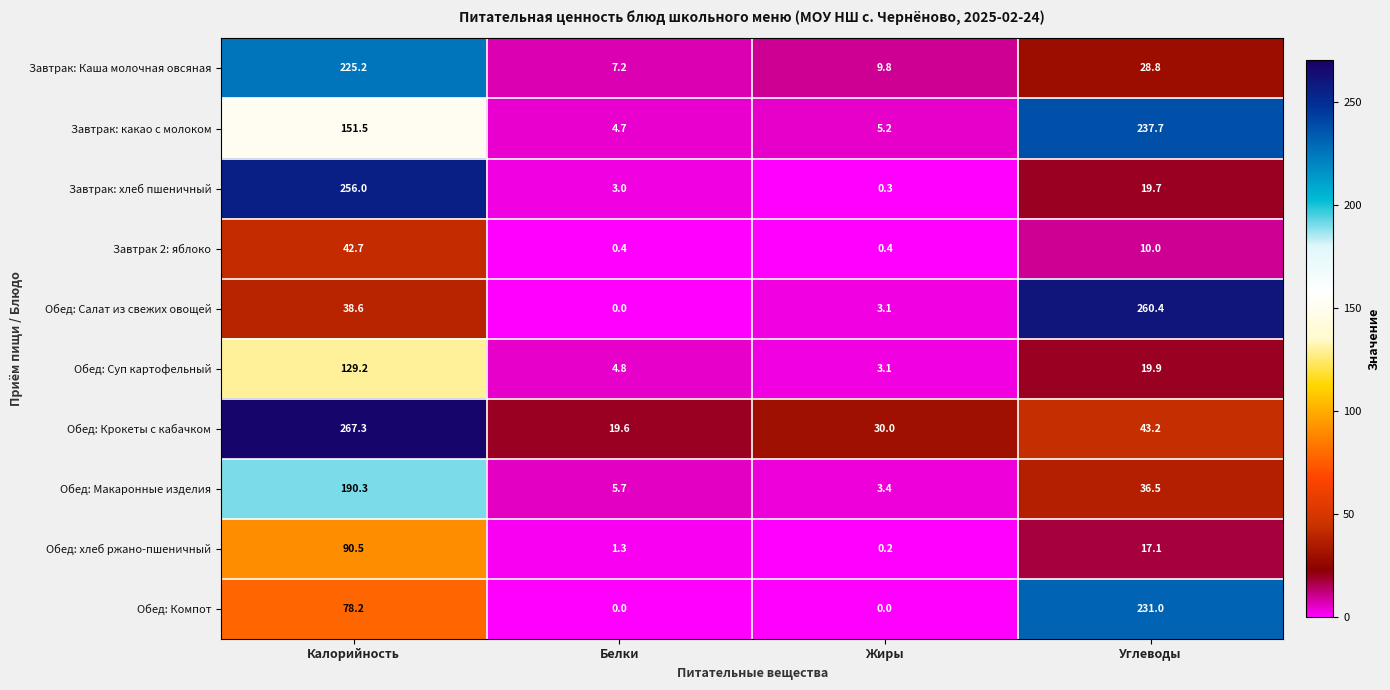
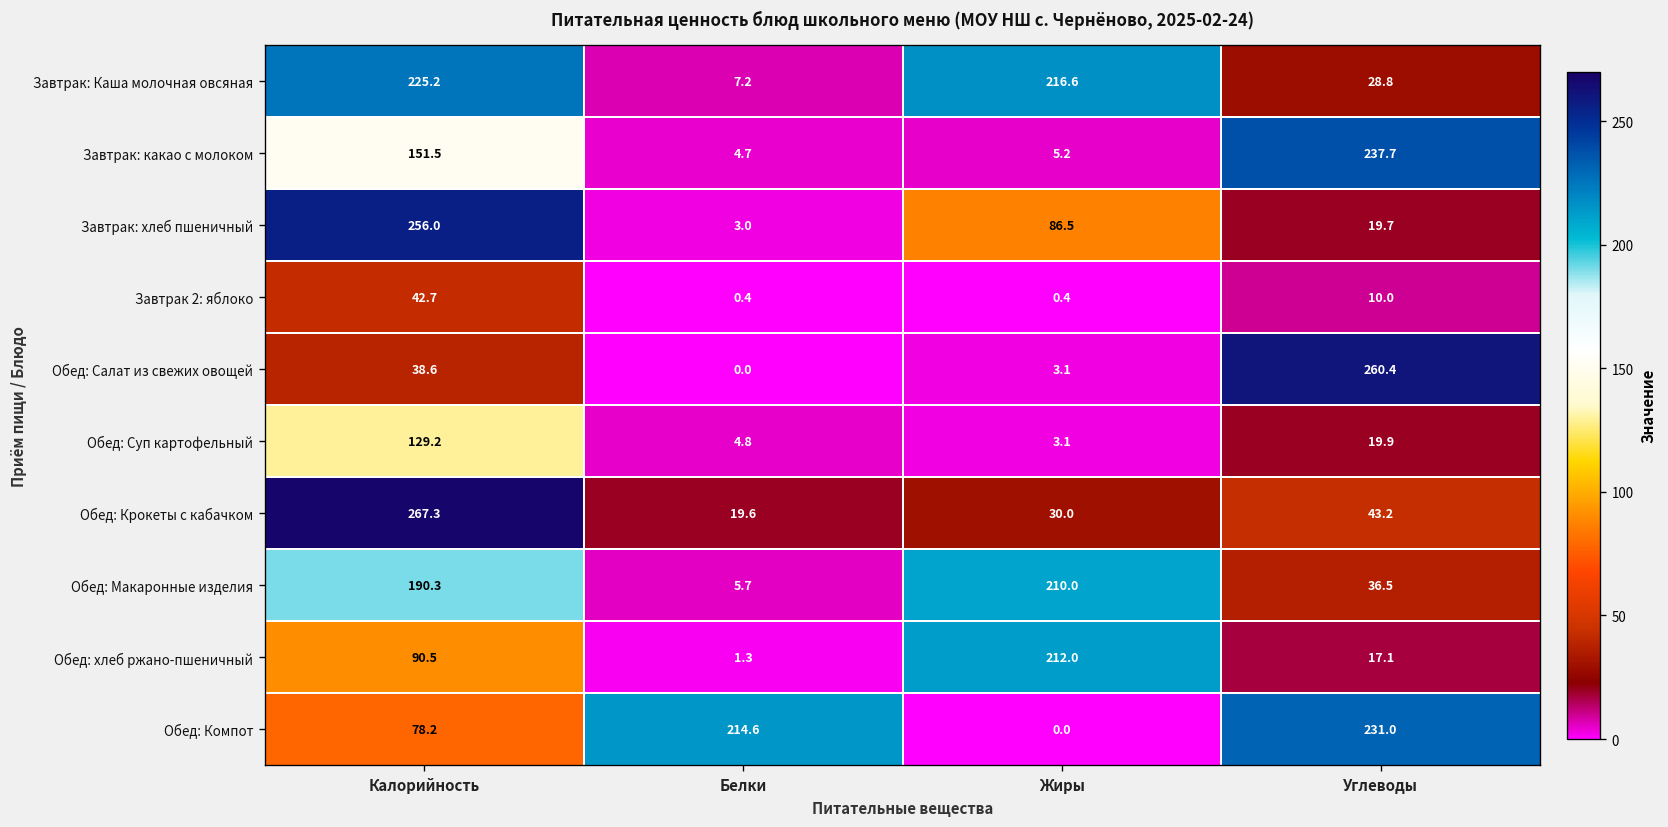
Завтрак: Каша молочная овсяная, Жиры: 9.8 -> 216.6
Завтрак: хлеб пшеничный, Жиры: 0.3 -> 86.5
Обед: Макаронные изделия, Жиры: 3.4 -> 210.0
Обед: хлеб ржано-пшеничный, Жиры: 0.2 -> 212.0
Обед: Компот, Белки: 0.0 -> 214.6
